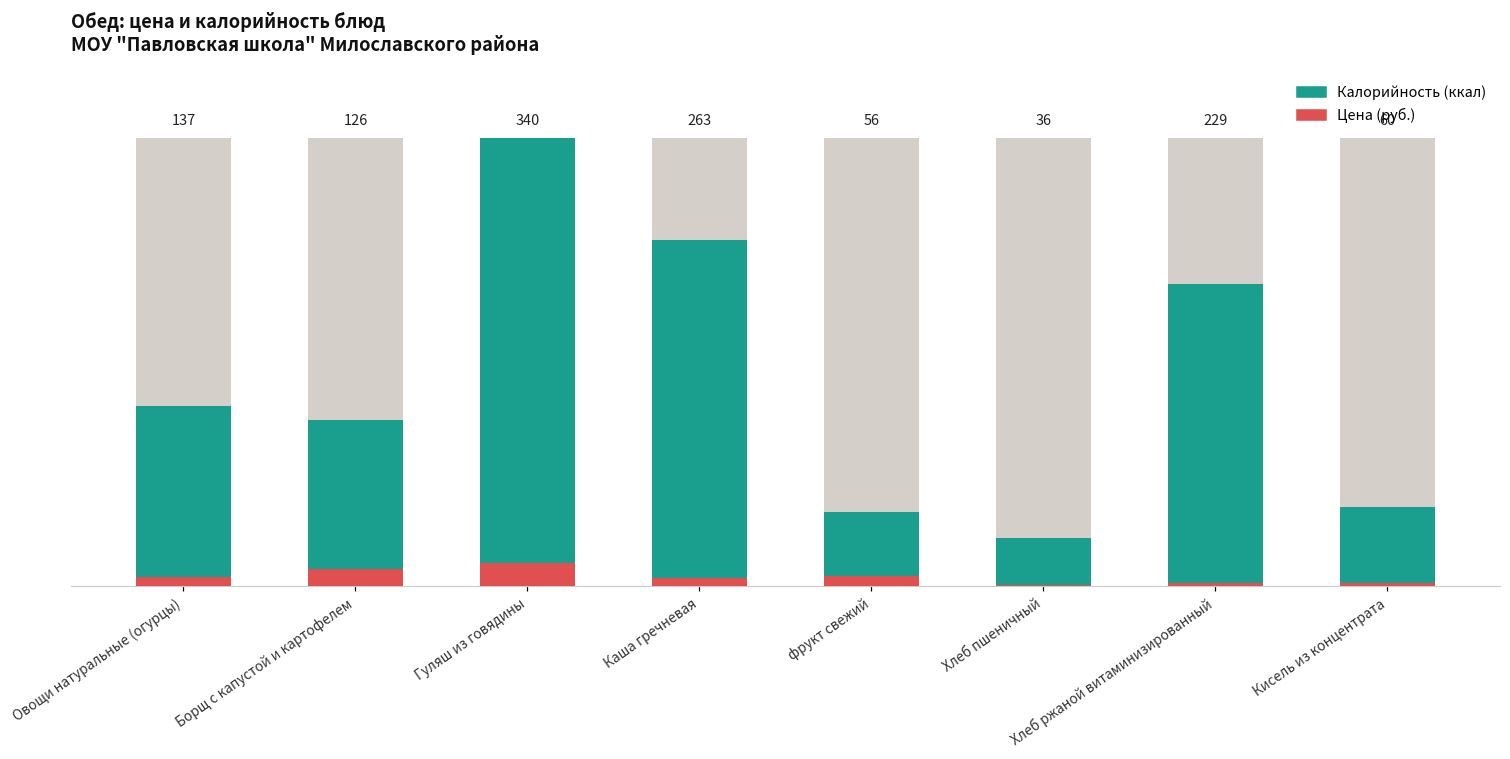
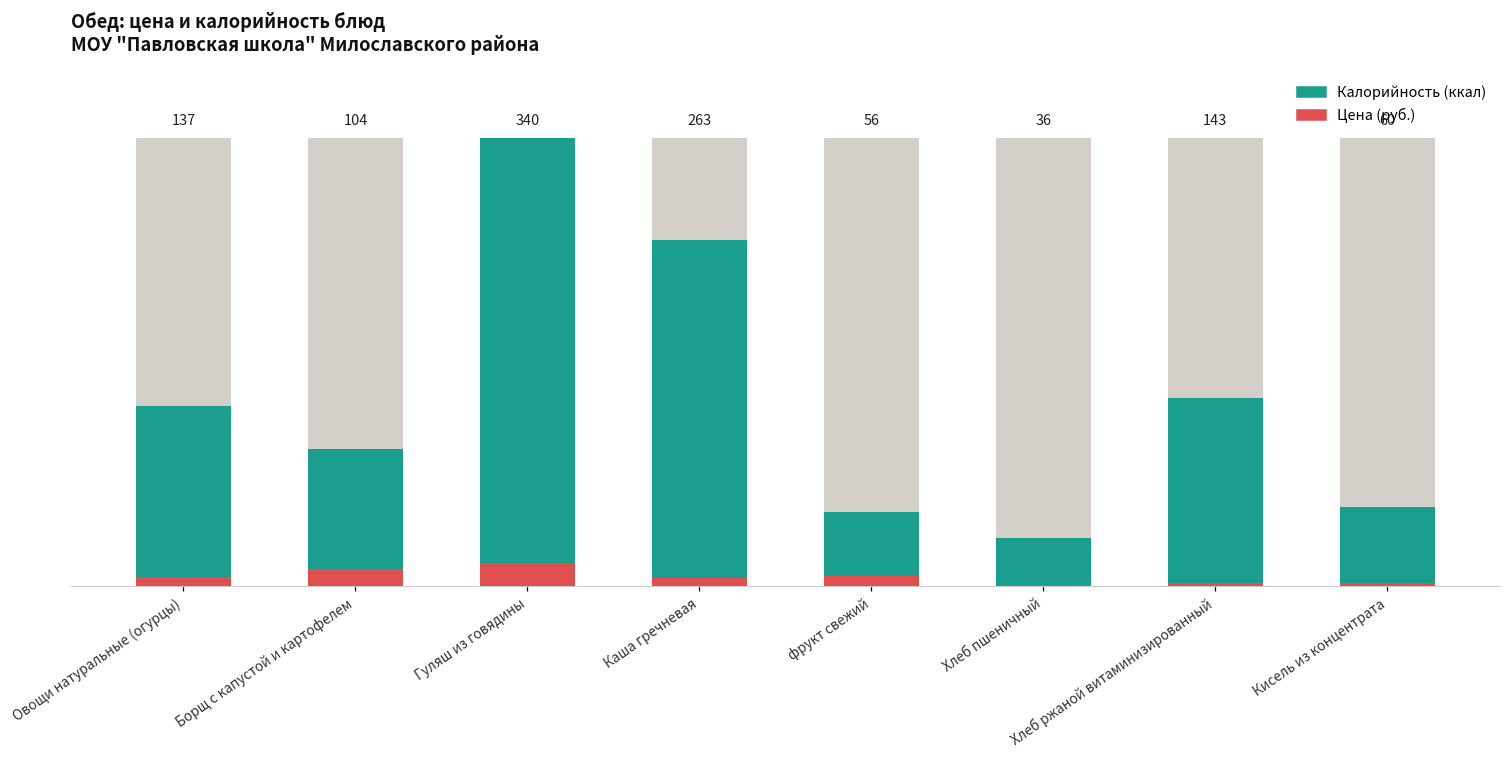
Калорийность (ккал), Борщ с капустой и картофелем: 126 -> 104
Калорийность (ккал), Хлеб ржаной витаминизированный: 229 -> 143
